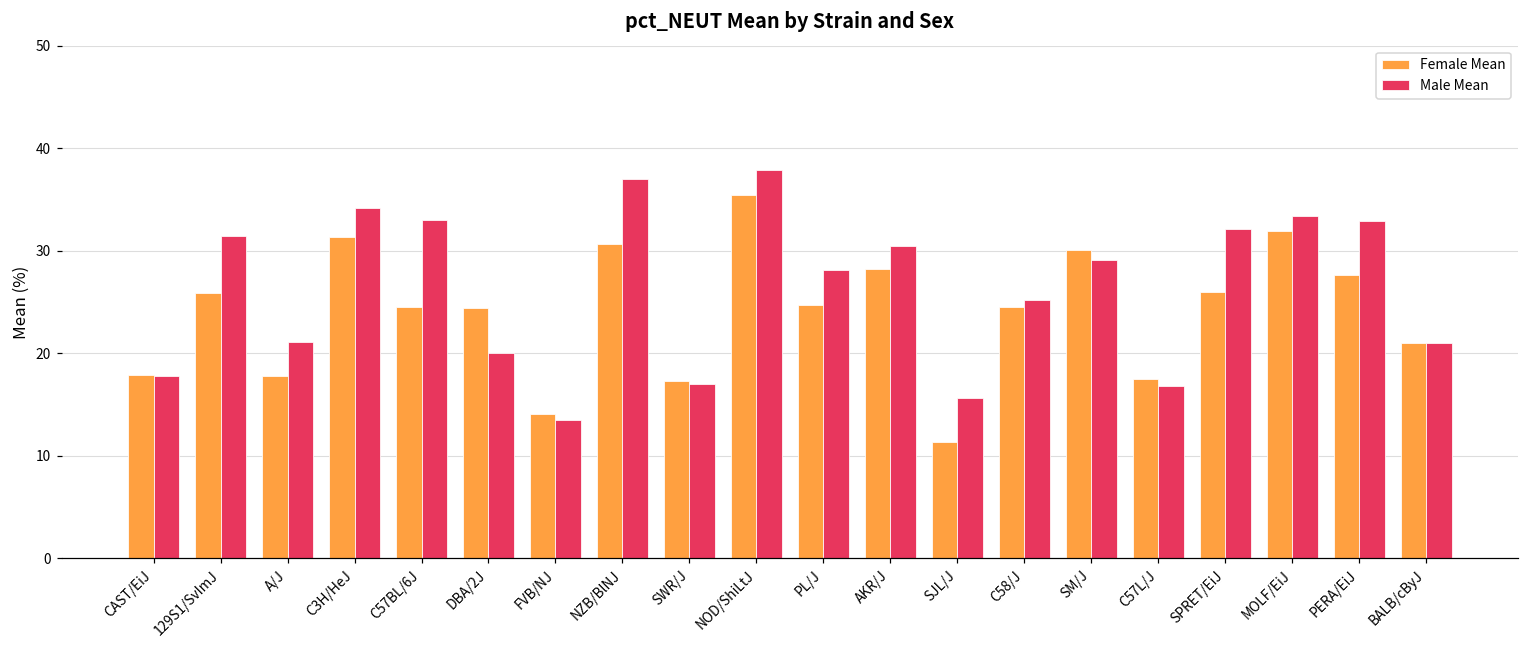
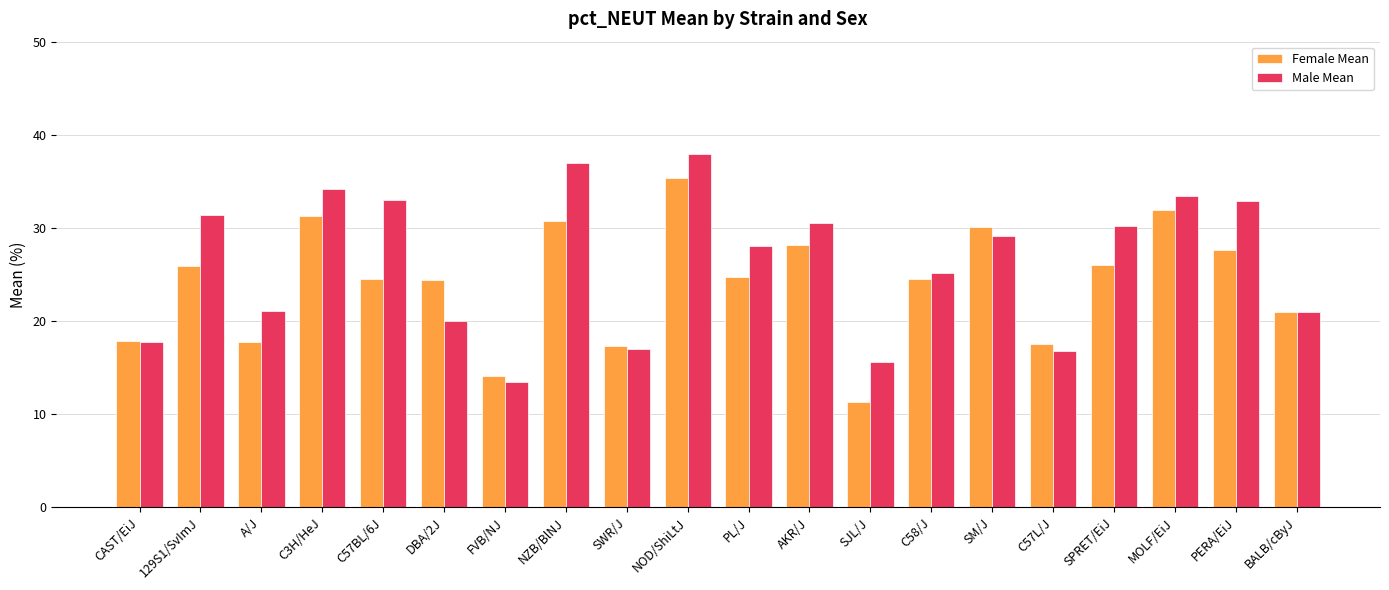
Male Mean, SPRET/EiJ: 32 -> 30
